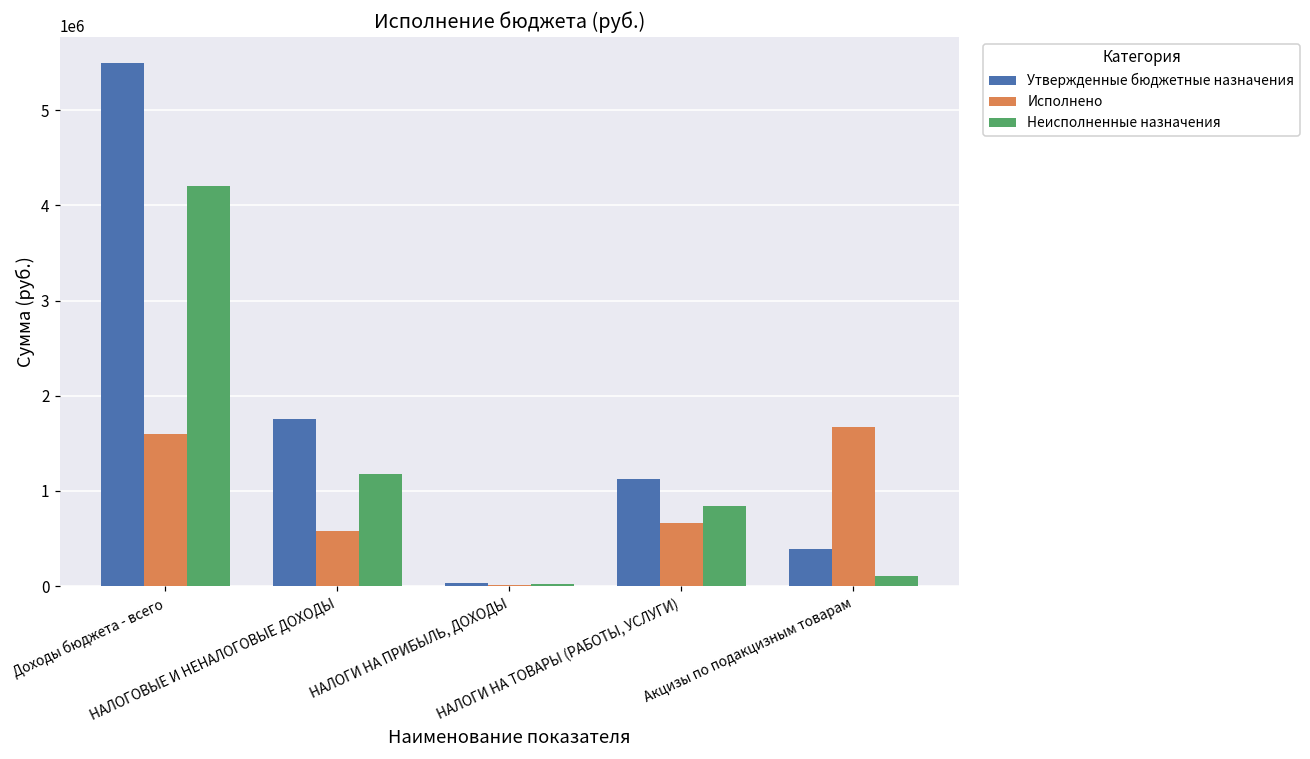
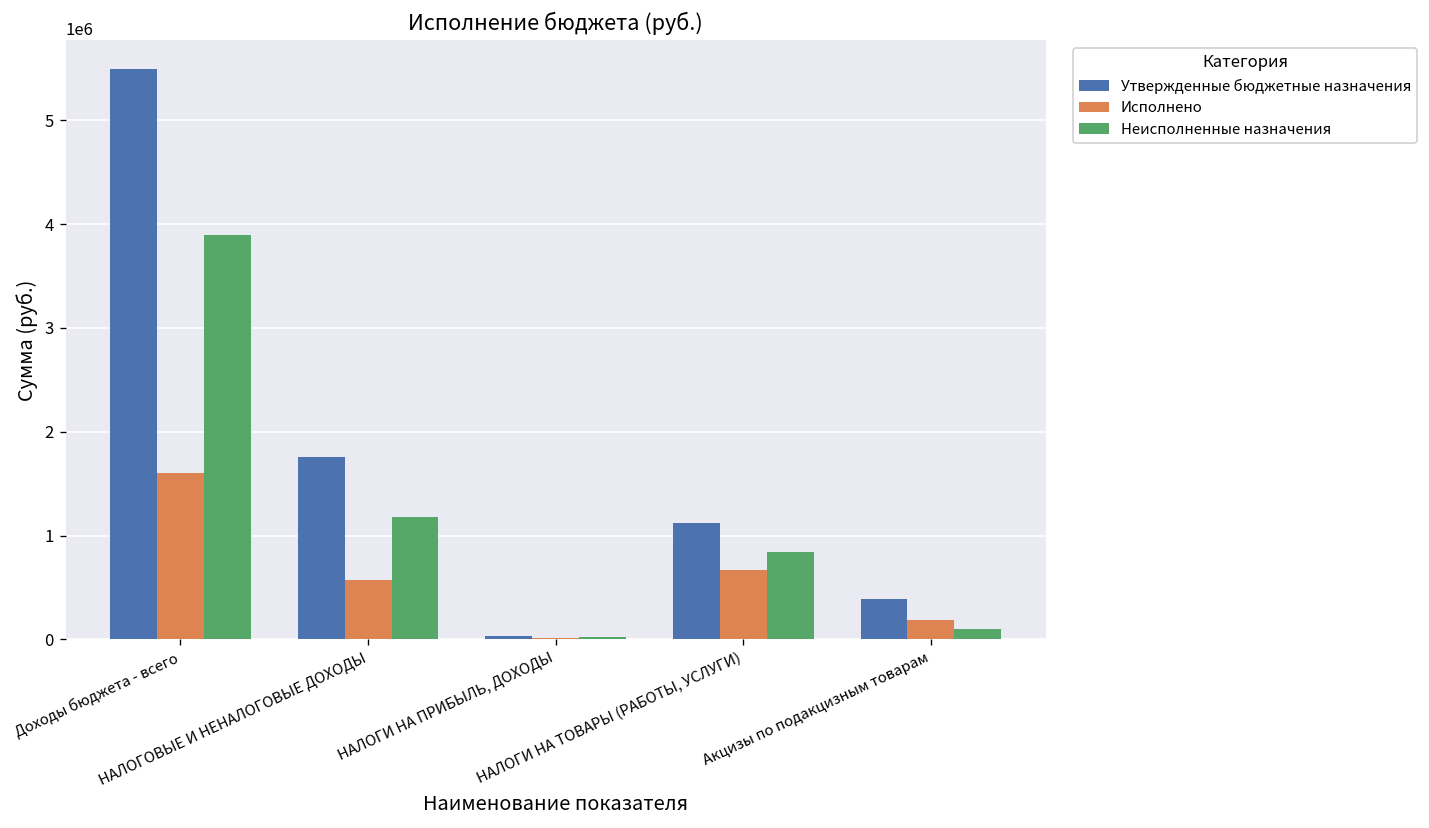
Неисполненные назначения, Доходы бюджета - всего: 4200000 -> 3900000
Исполнено, Акцизы по подакцизным товарам: 1700000 -> 200000
